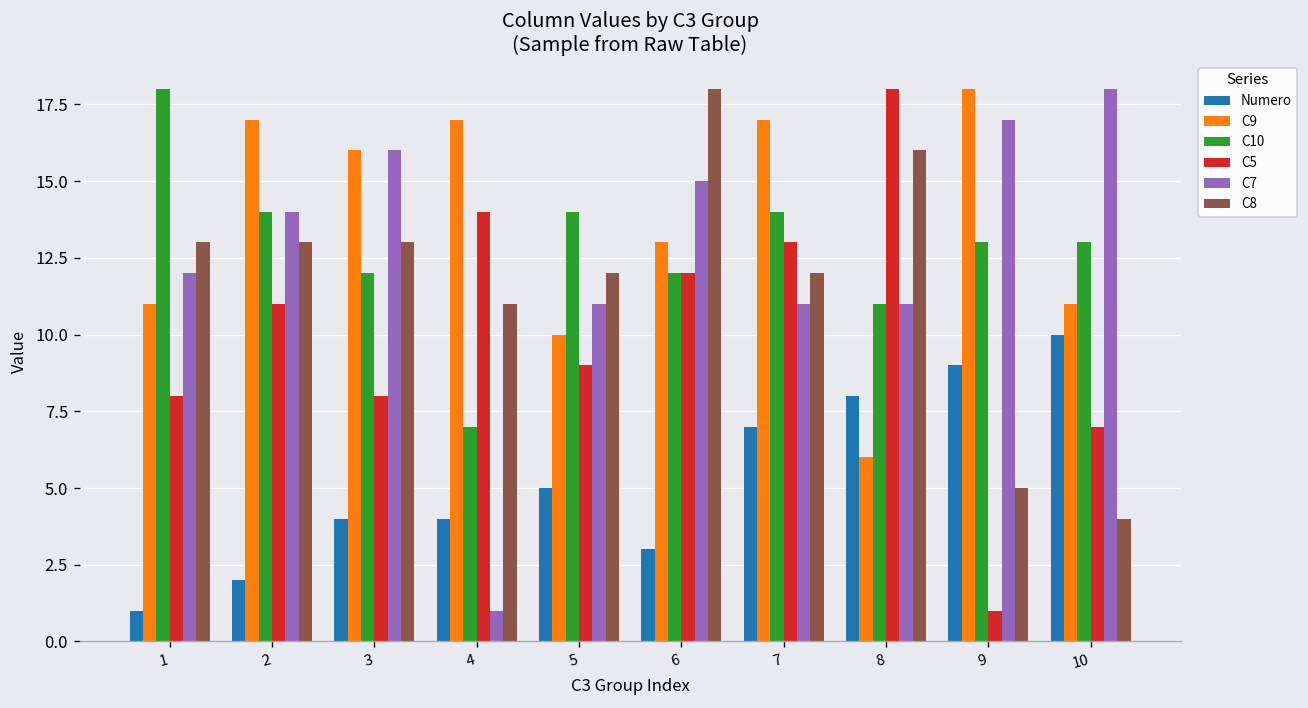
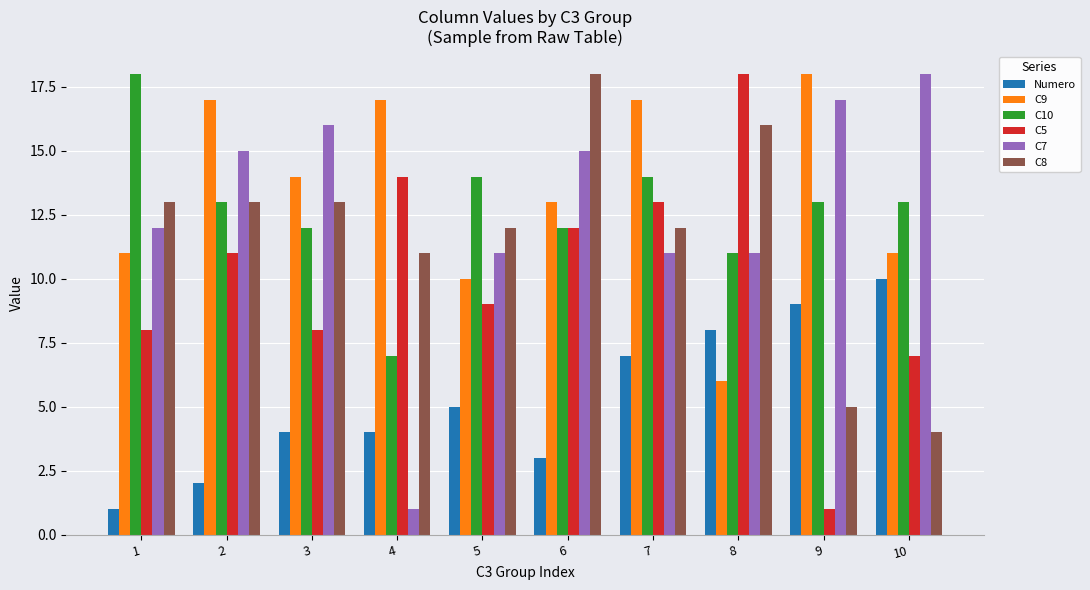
C10, 2: 14 -> 13
C7, 2: 14 -> 15
C9, 3: 16 -> 14
